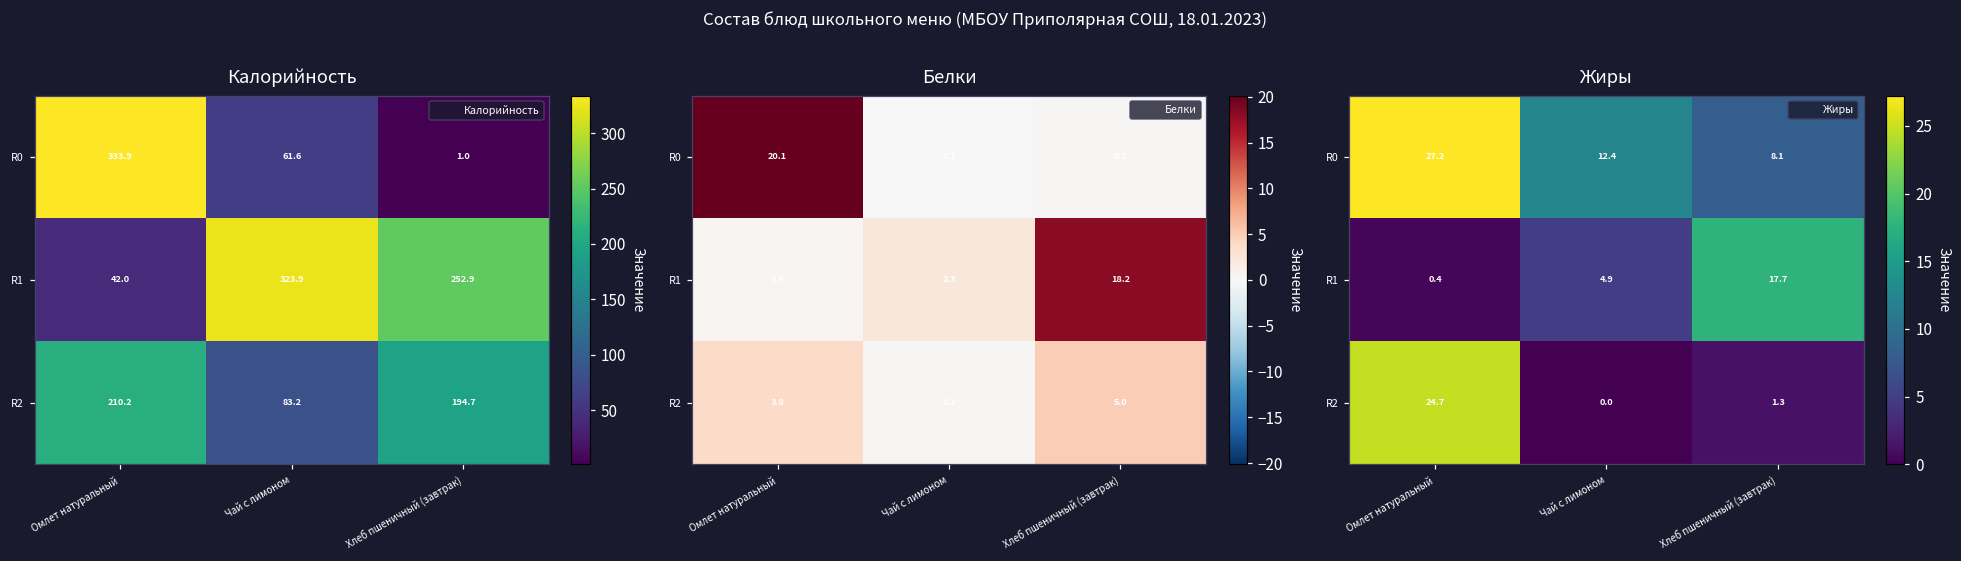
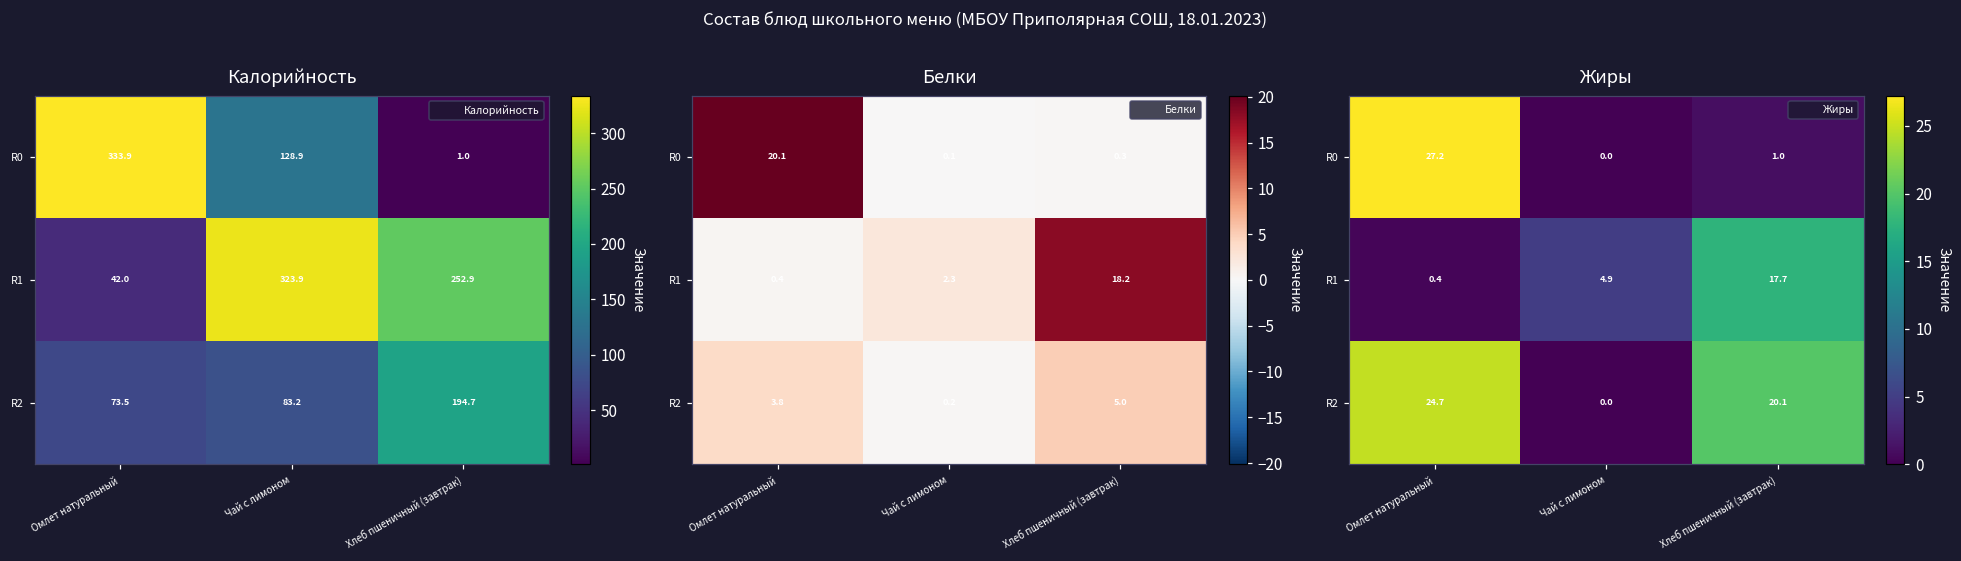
Калорийность, R0, Чай с лимоном: 61.6 -> 128.9
Калорийность, R2, Омлет натуральный: 210.2 -> 73.5
Жиры, R0, Чай с лимоном: 12.4 -> 0.0
Жиры, R0, Хлеб пшеничный (завтрак): 8.1 -> 1.0
Жиры, R2, Хлеб пшеничный (завтрак): 1.3 -> 20.1
